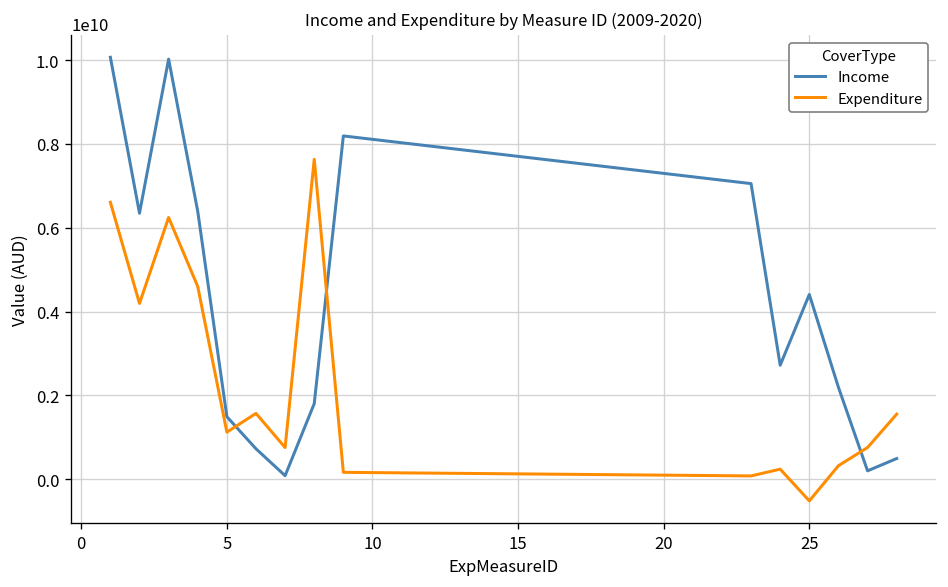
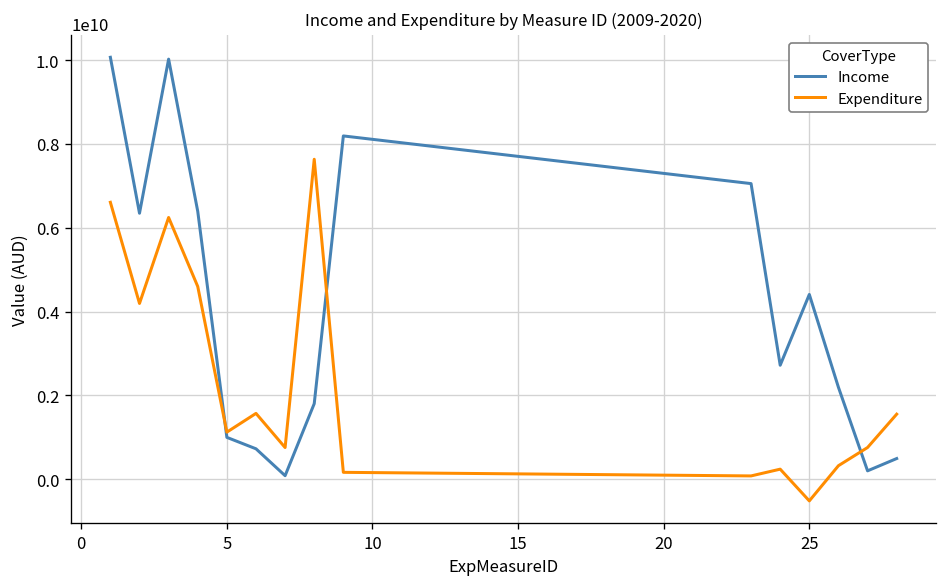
Income, 5: 1500000000 -> 1000000000
